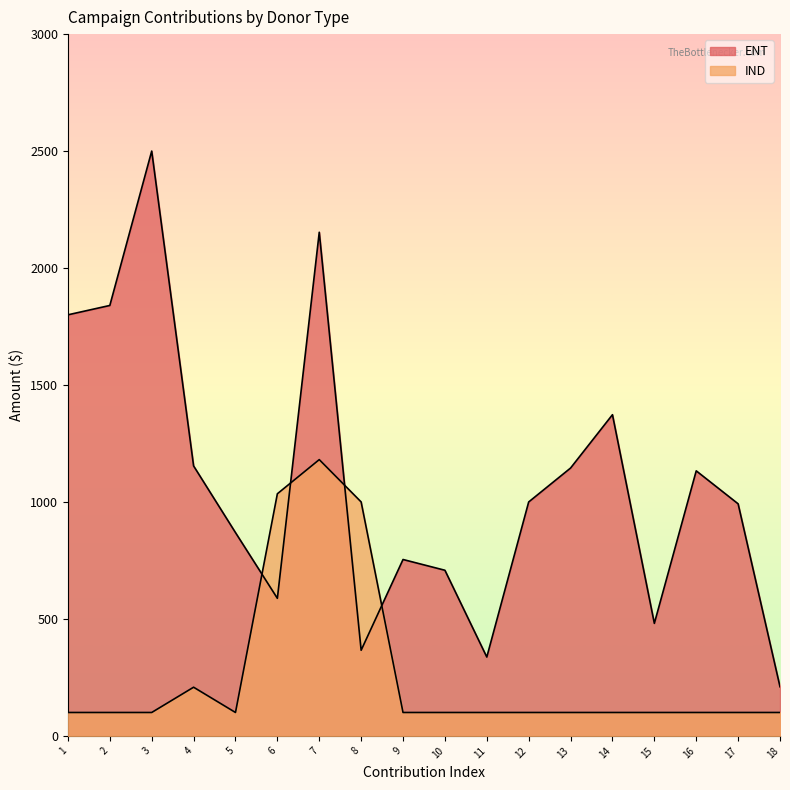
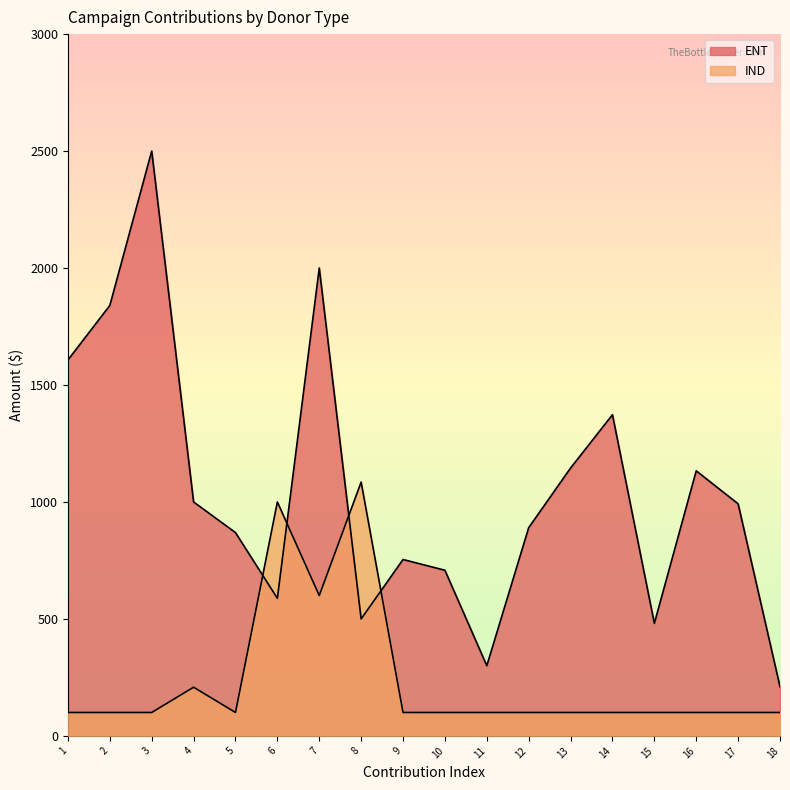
ENT, 1: 1800 -> 1610
ENT, 4: 1150 -> 1000
IND, 6: 1040 -> 1000
ENT, 7: 2150 -> 2000
IND, 7: 1180 -> 600
ENT, 8: 370 -> 500
IND, 8: 1000 -> 1090
ENT, 11: 340 -> 300
ENT, 12: 1000 -> 890
